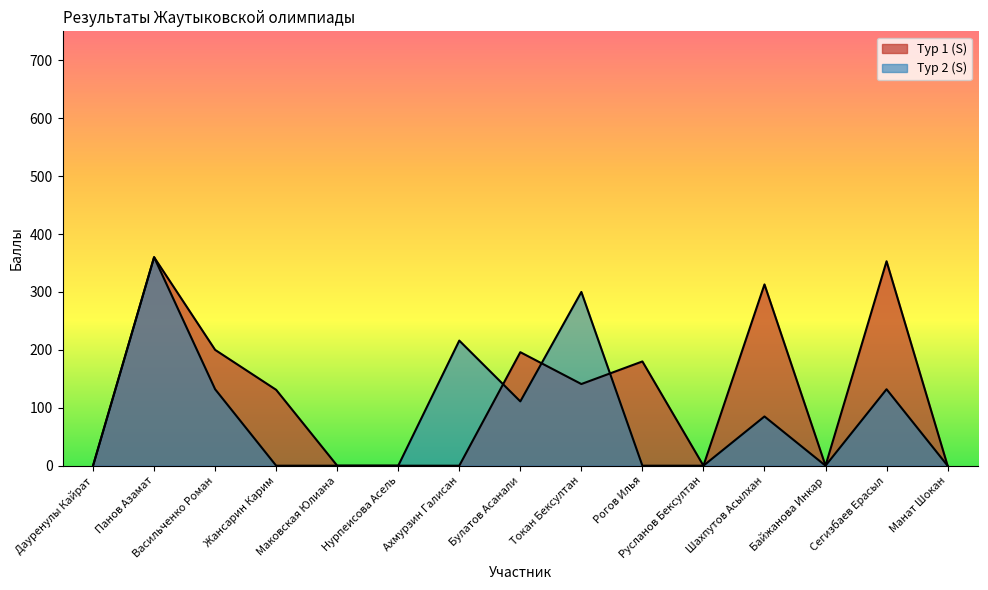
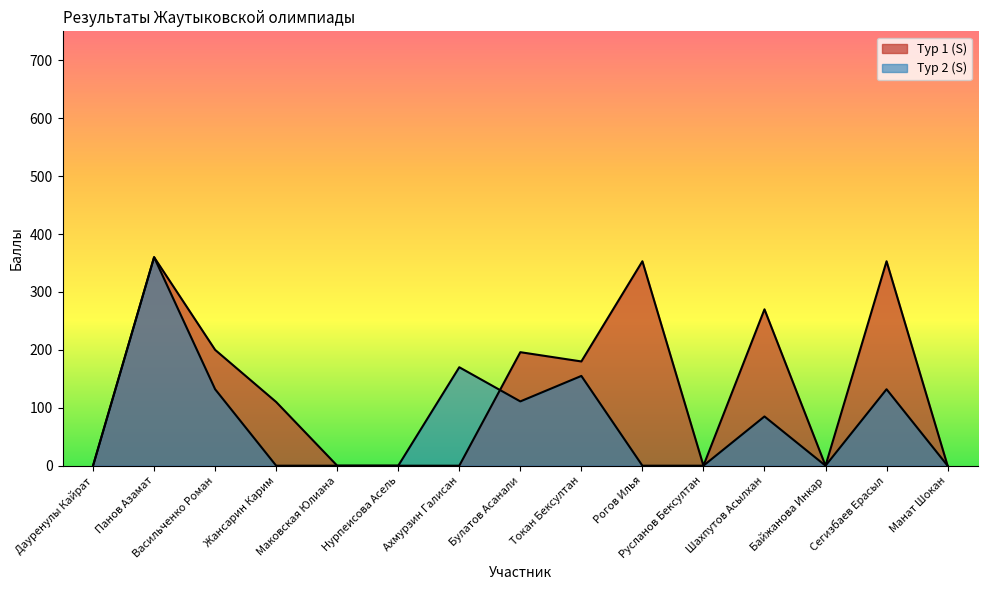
Тур 1 (S), Жансарин Карим: 130 -> 110
Тур 2 (S), Ахмурзин Галисан: 220 -> 170
Тур 1 (S), Токан Бексултан: 140 -> 180
Тур 2 (S), Токан Бексултан: 300 -> 160
Тур 1 (S), Рогов Илья: 180 -> 350
Тур 1 (S), Шахпутов Асылхан: 310 -> 270
